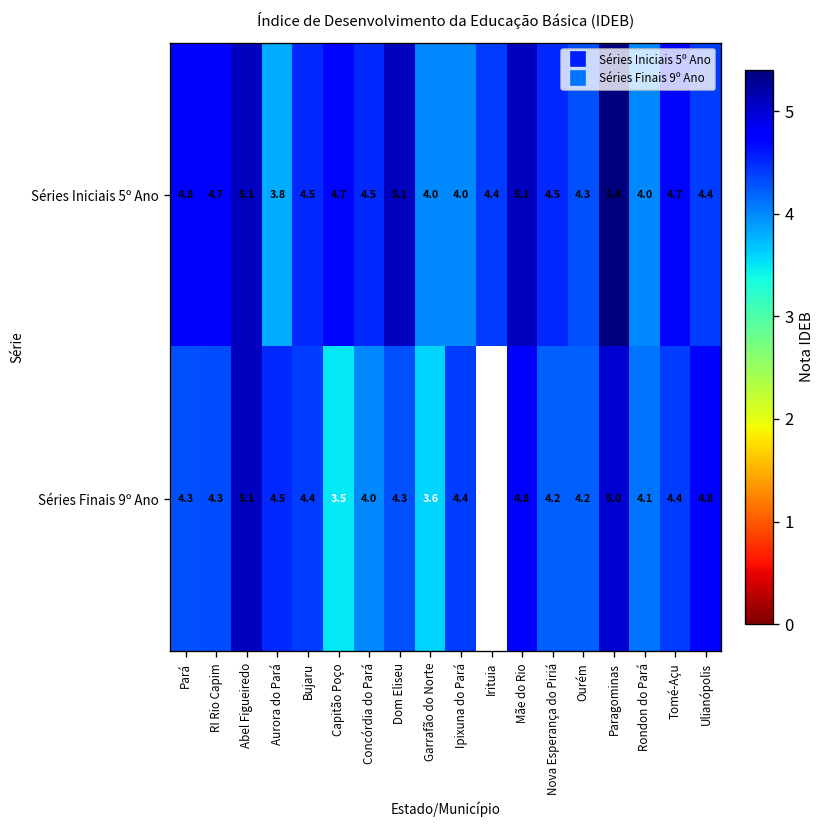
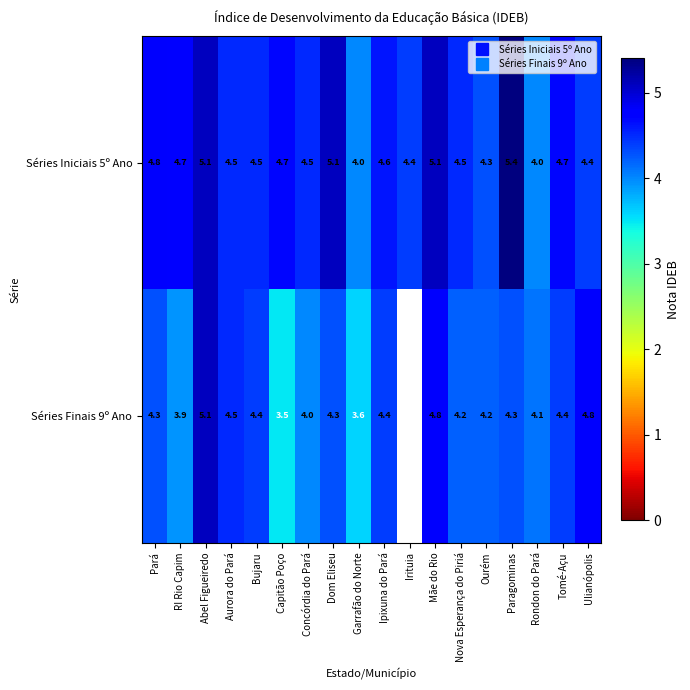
Séries Iniciais 5º Ano, Aurora do Pará: 3.8 -> 4.5
Séries Iniciais 5º Ano, Ipixuna do Pará: 4.0 -> 4.6
Séries Finais 9º Ano, RI Rio Capim: 4.3 -> 3.9
Séries Finais 9º Ano, Paragominas: 5.0 -> 4.3
